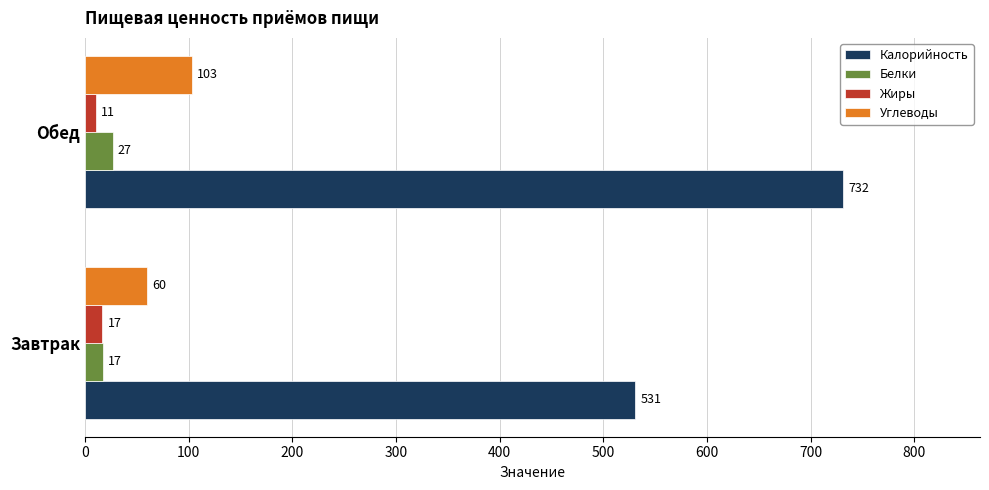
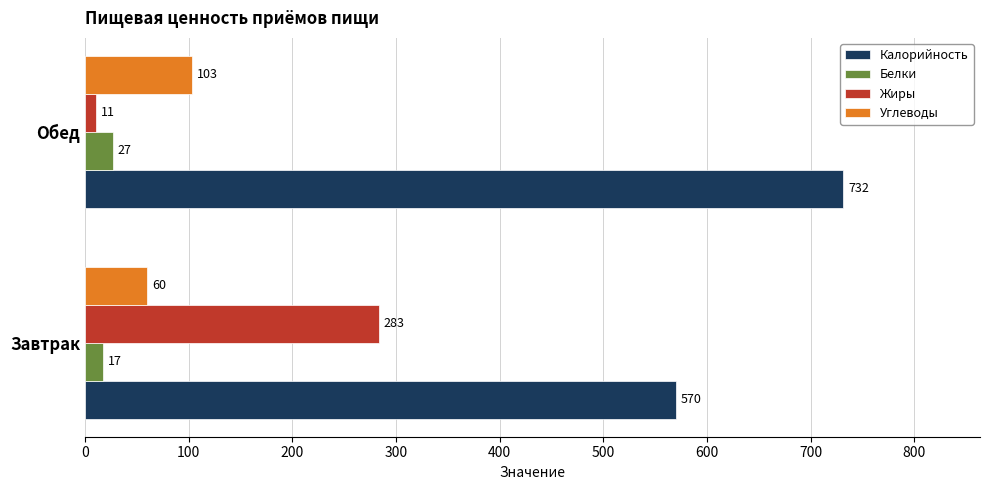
Жиры, Завтрак: 17 -> 283
Калорийность, Завтрак: 531 -> 570
